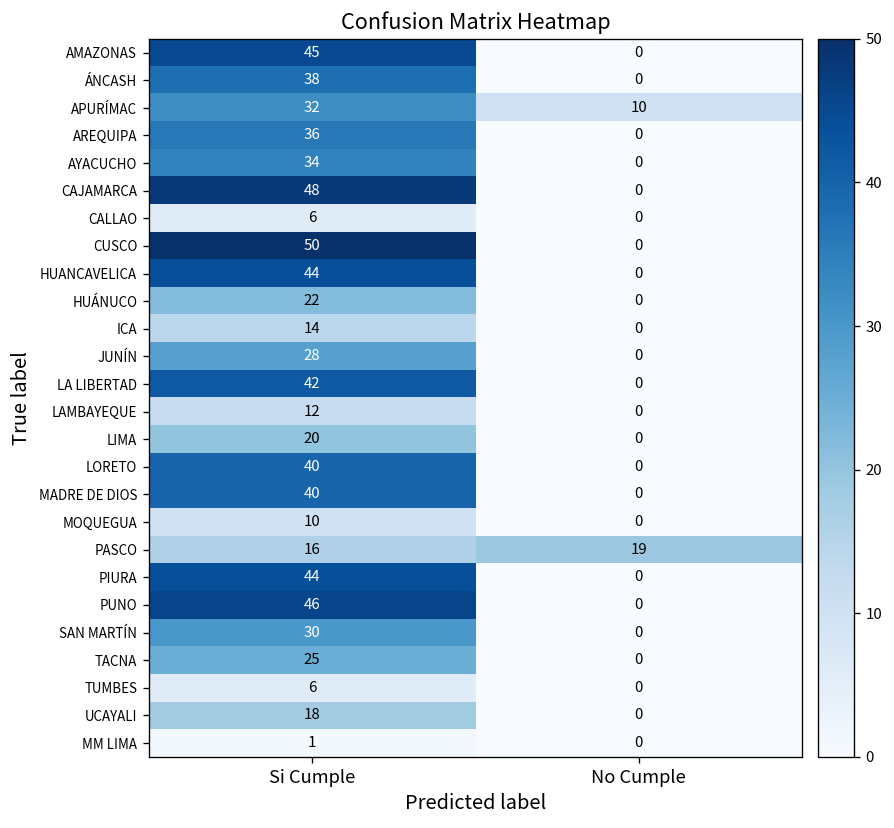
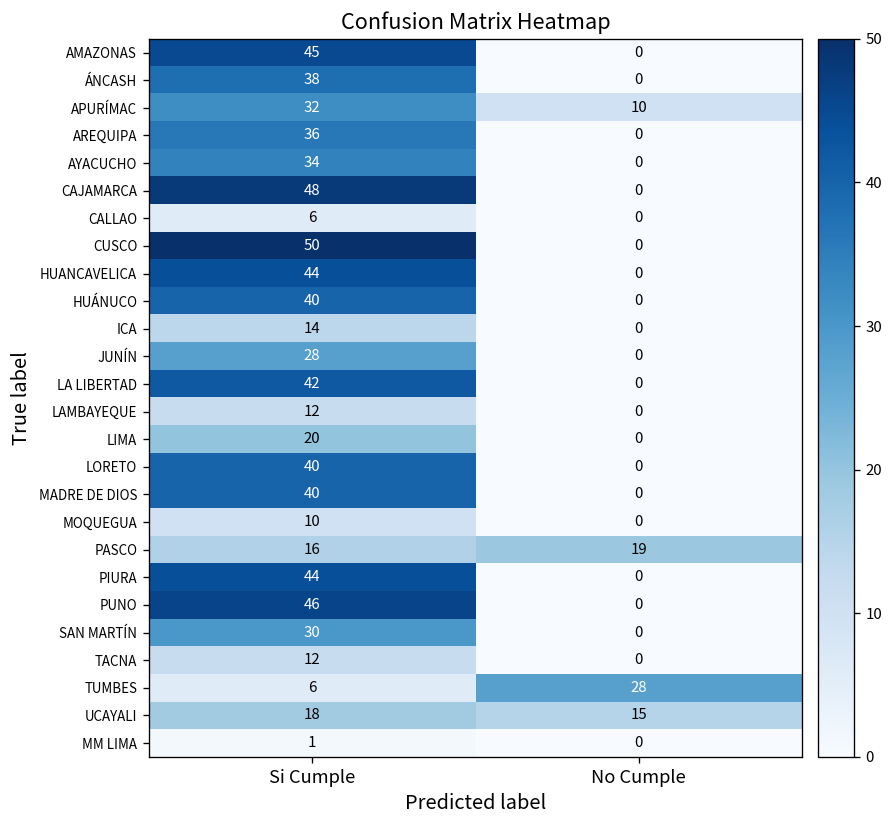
HUÁNUCO, Si Cumple: 22 -> 40
TACNA, Si Cumple: 25 -> 12
TUMBES, No Cumple: 0 -> 28
UCAYALI, No Cumple: 0 -> 15
